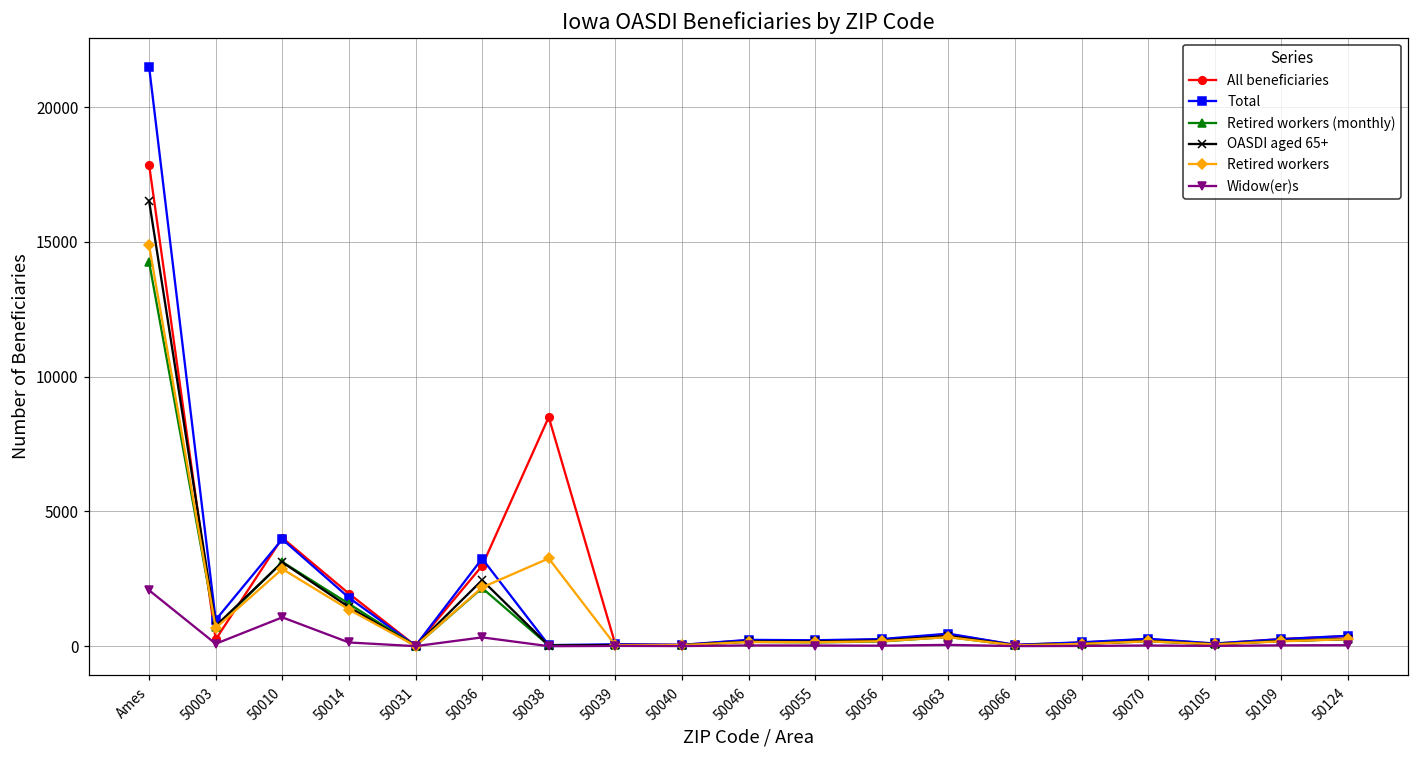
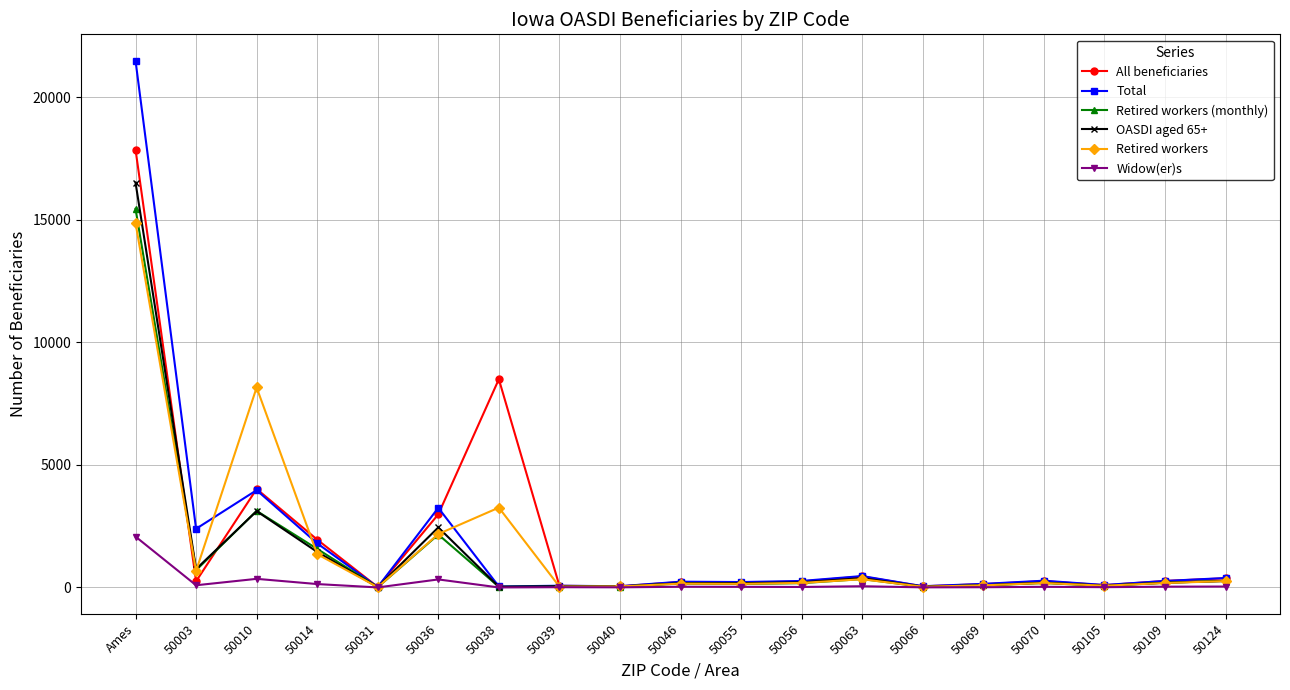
Retired workers (monthly), Ames: 14300 -> 15500
Total, 50003: 1000 -> 2400
Retired workers, 50010: 2900 -> 8200
Widow(er)s, 50010: 1100 -> 400
